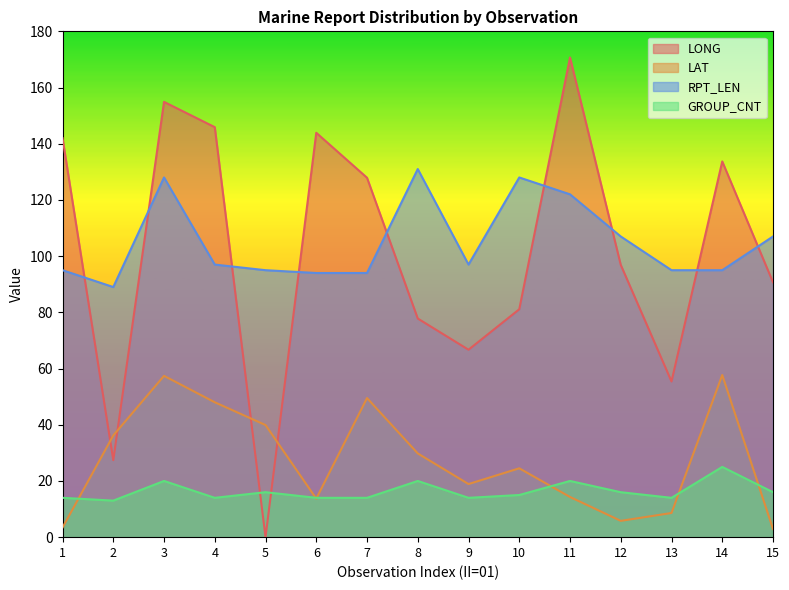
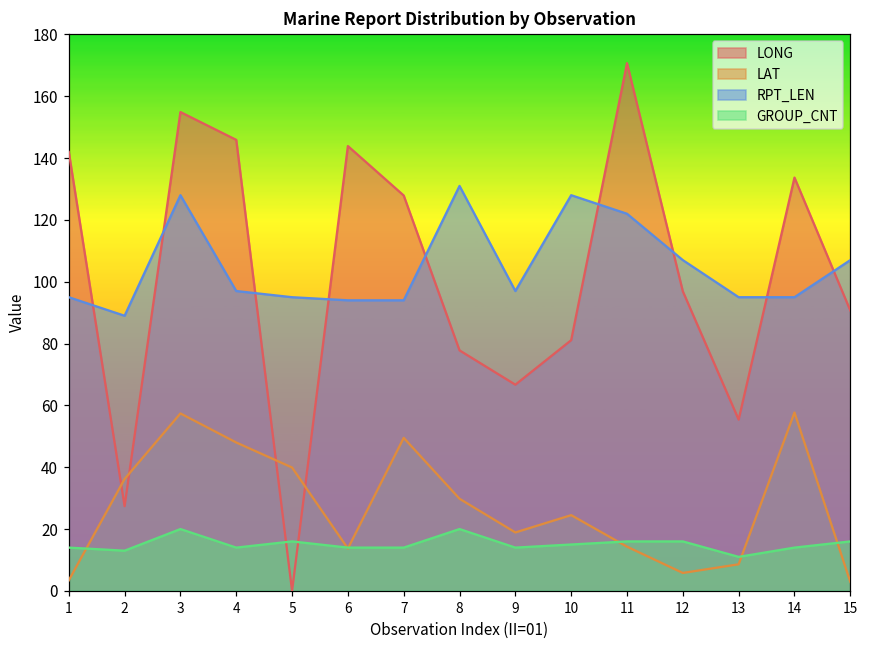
GROUP_CNT, 11: 20 -> 16
GROUP_CNT, 13: 14 -> 11
GROUP_CNT, 14: 25 -> 14
